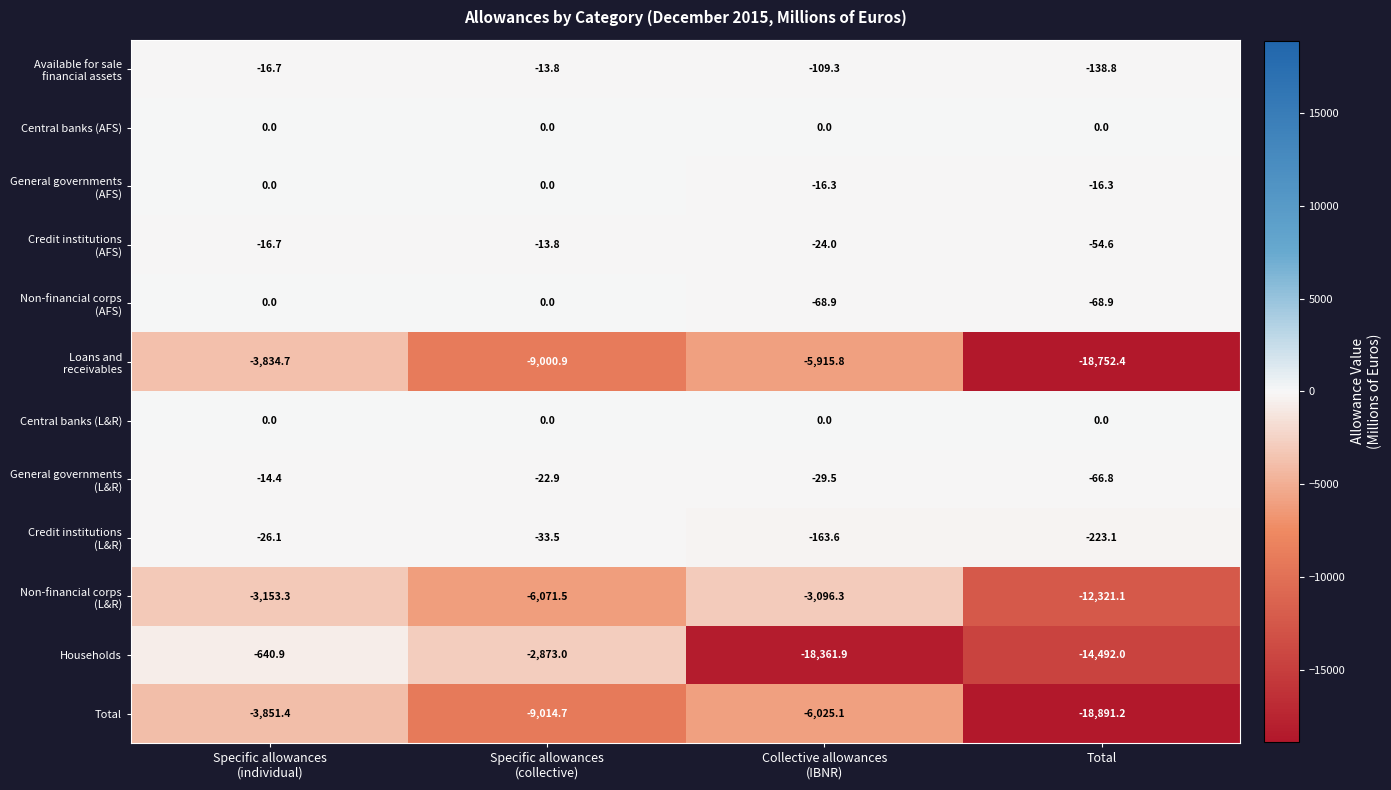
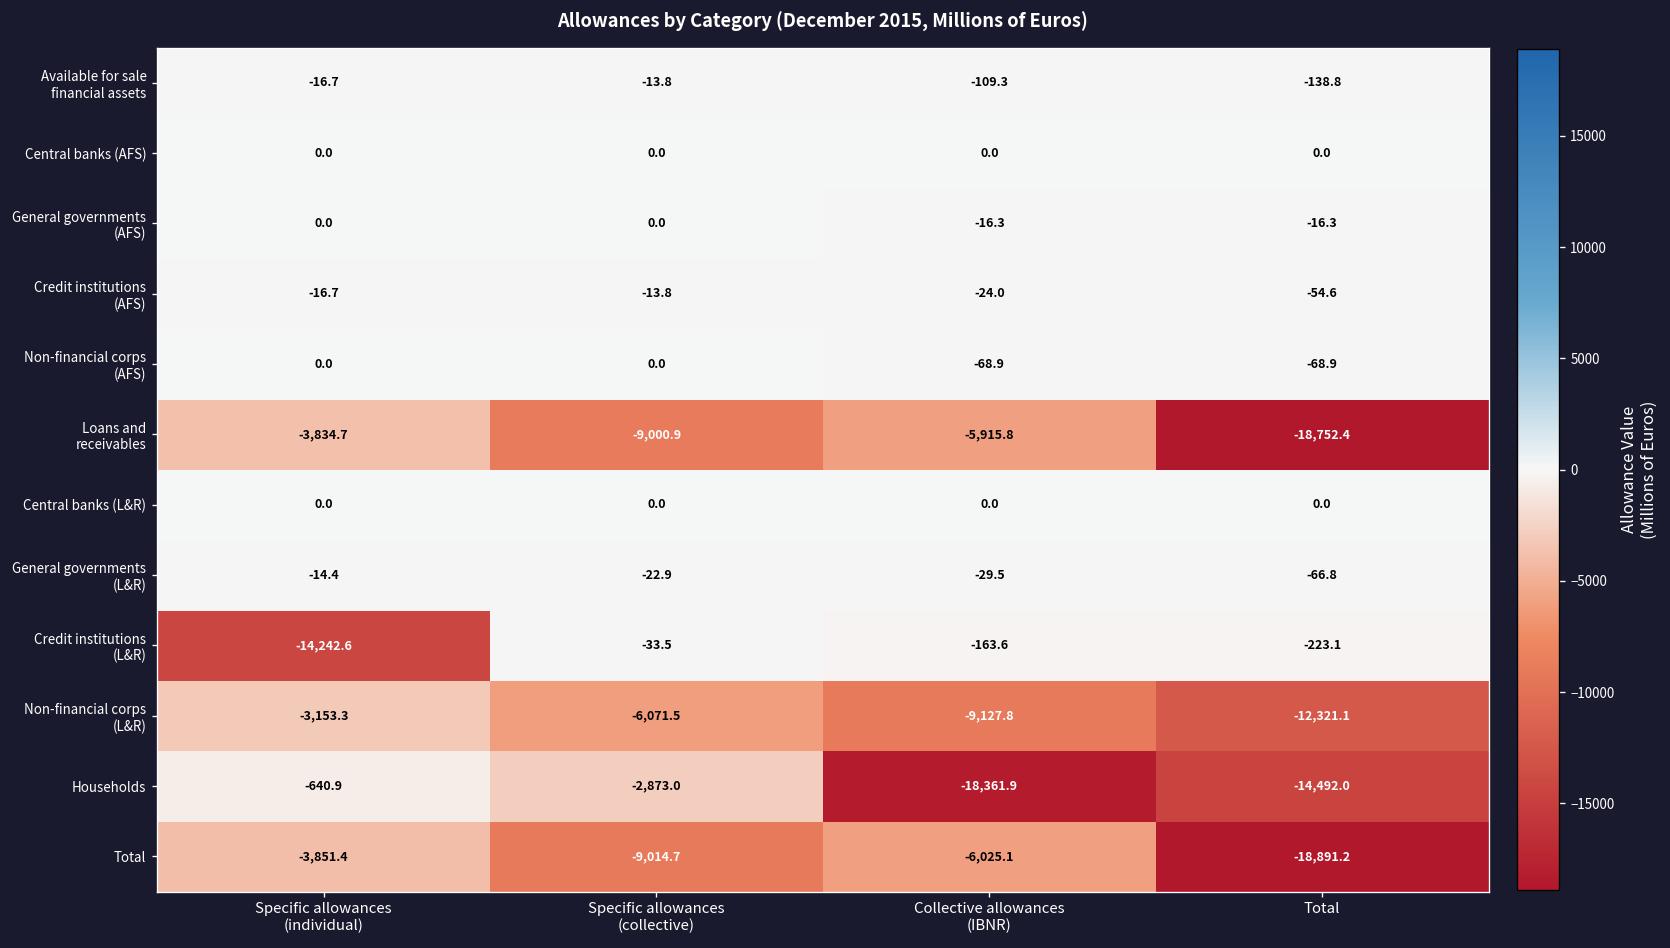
Credit institutions (L&R), Specific allowances (individual): -26.1 -> -14,242.6
Non-financial corps (L&R), Collective allowances (IBNR): -3,096.3 -> -9,127.8
